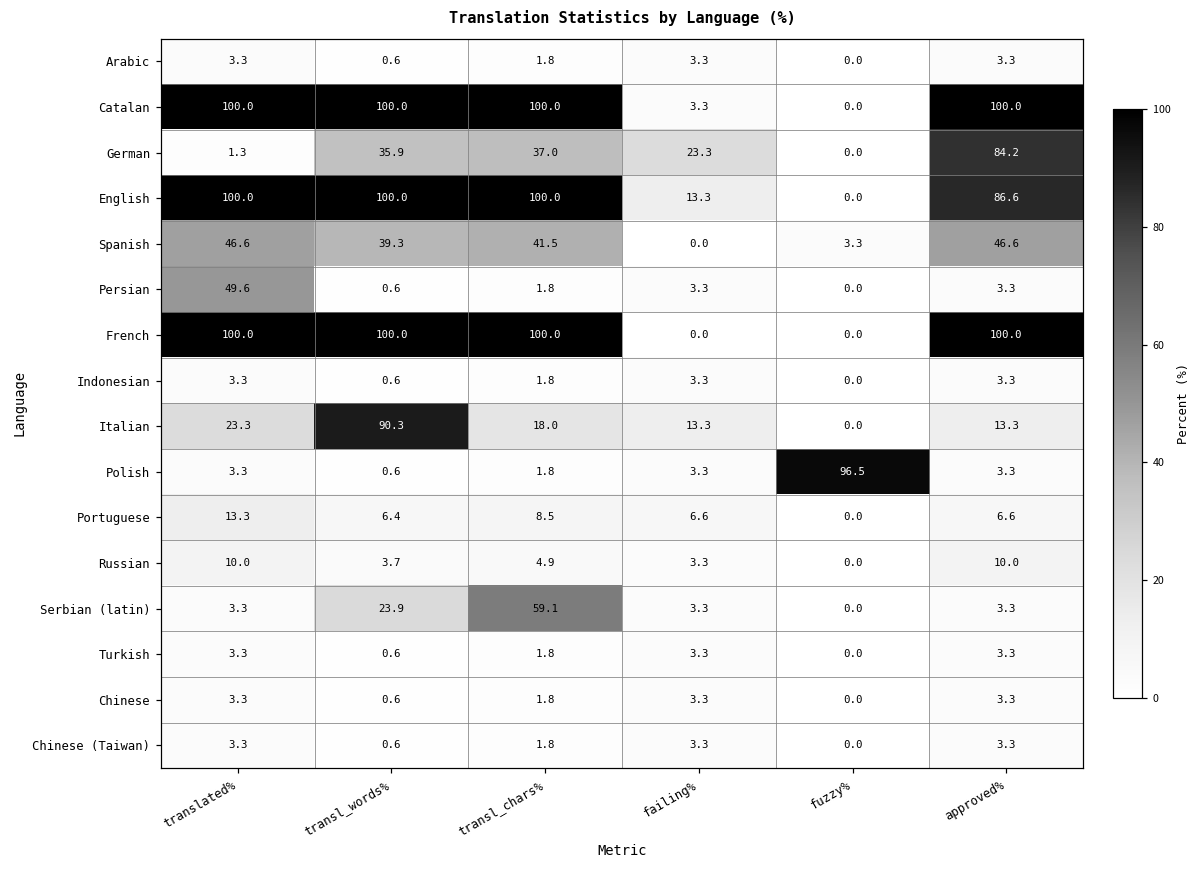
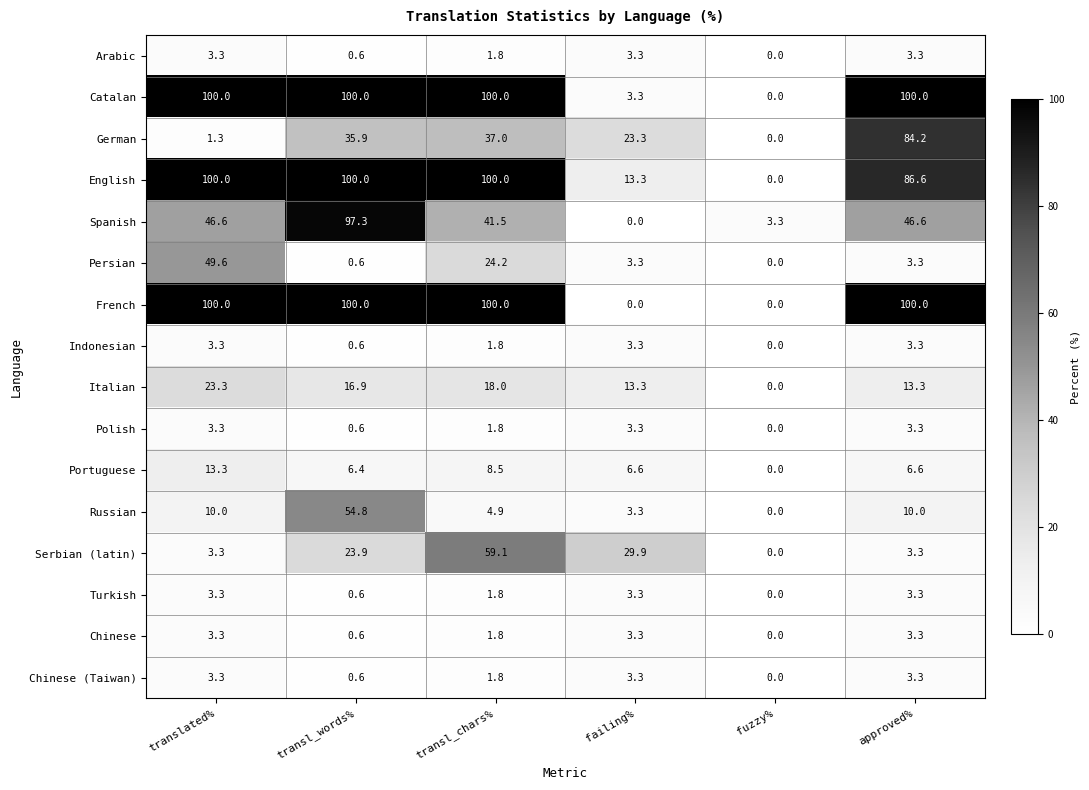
Spanish, transl_words%: 39.3 -> 97.3
Persian, transl_chars%: 1.8 -> 24.2
Italian, transl_words%: 90.3 -> 16.9
Polish, fuzzy%: 96.5 -> 0.0
Russian, transl_words%: 3.7 -> 54.8
Serbian (latin), failing%: 3.3 -> 29.9
